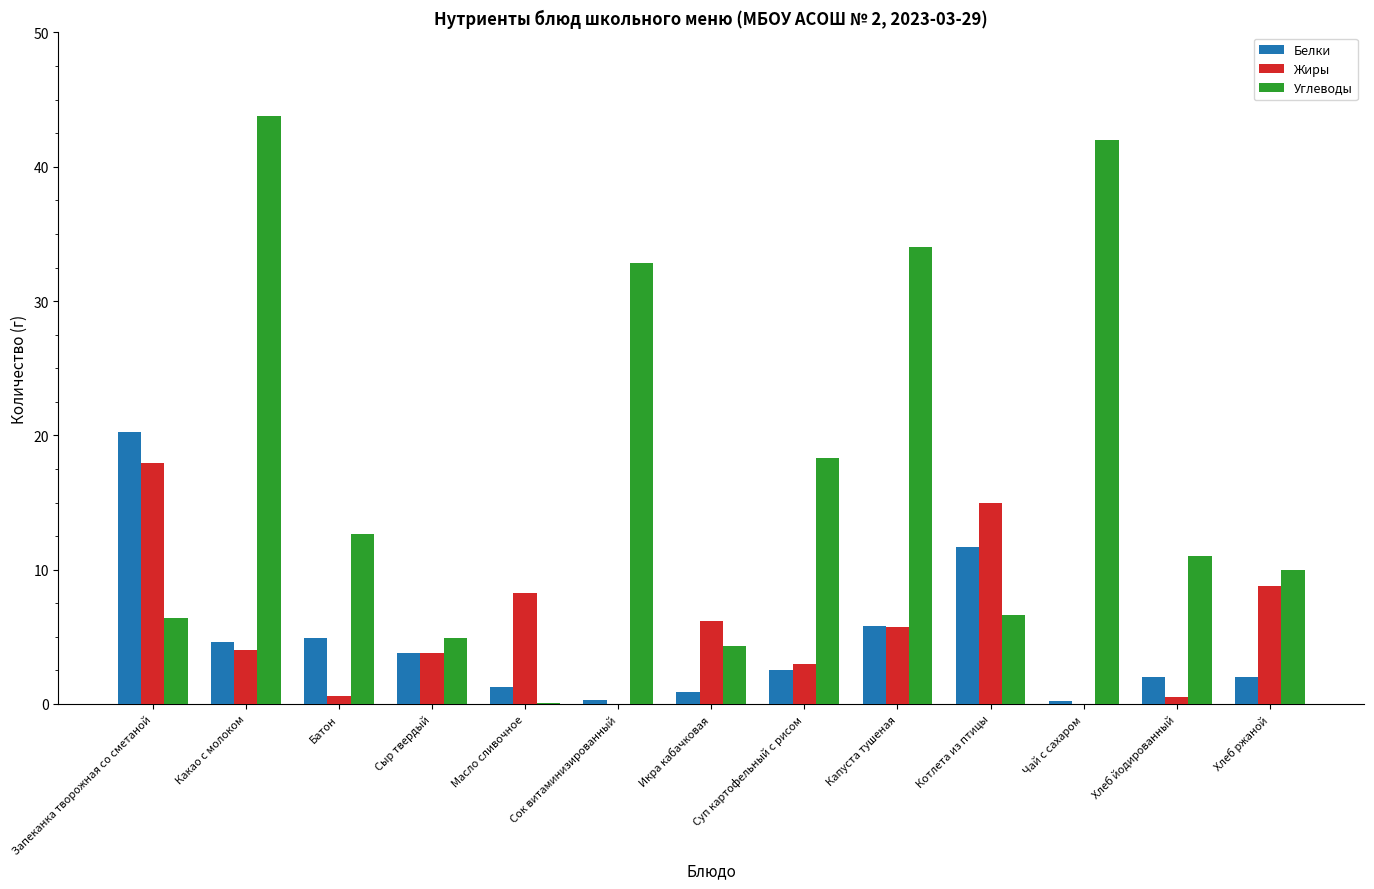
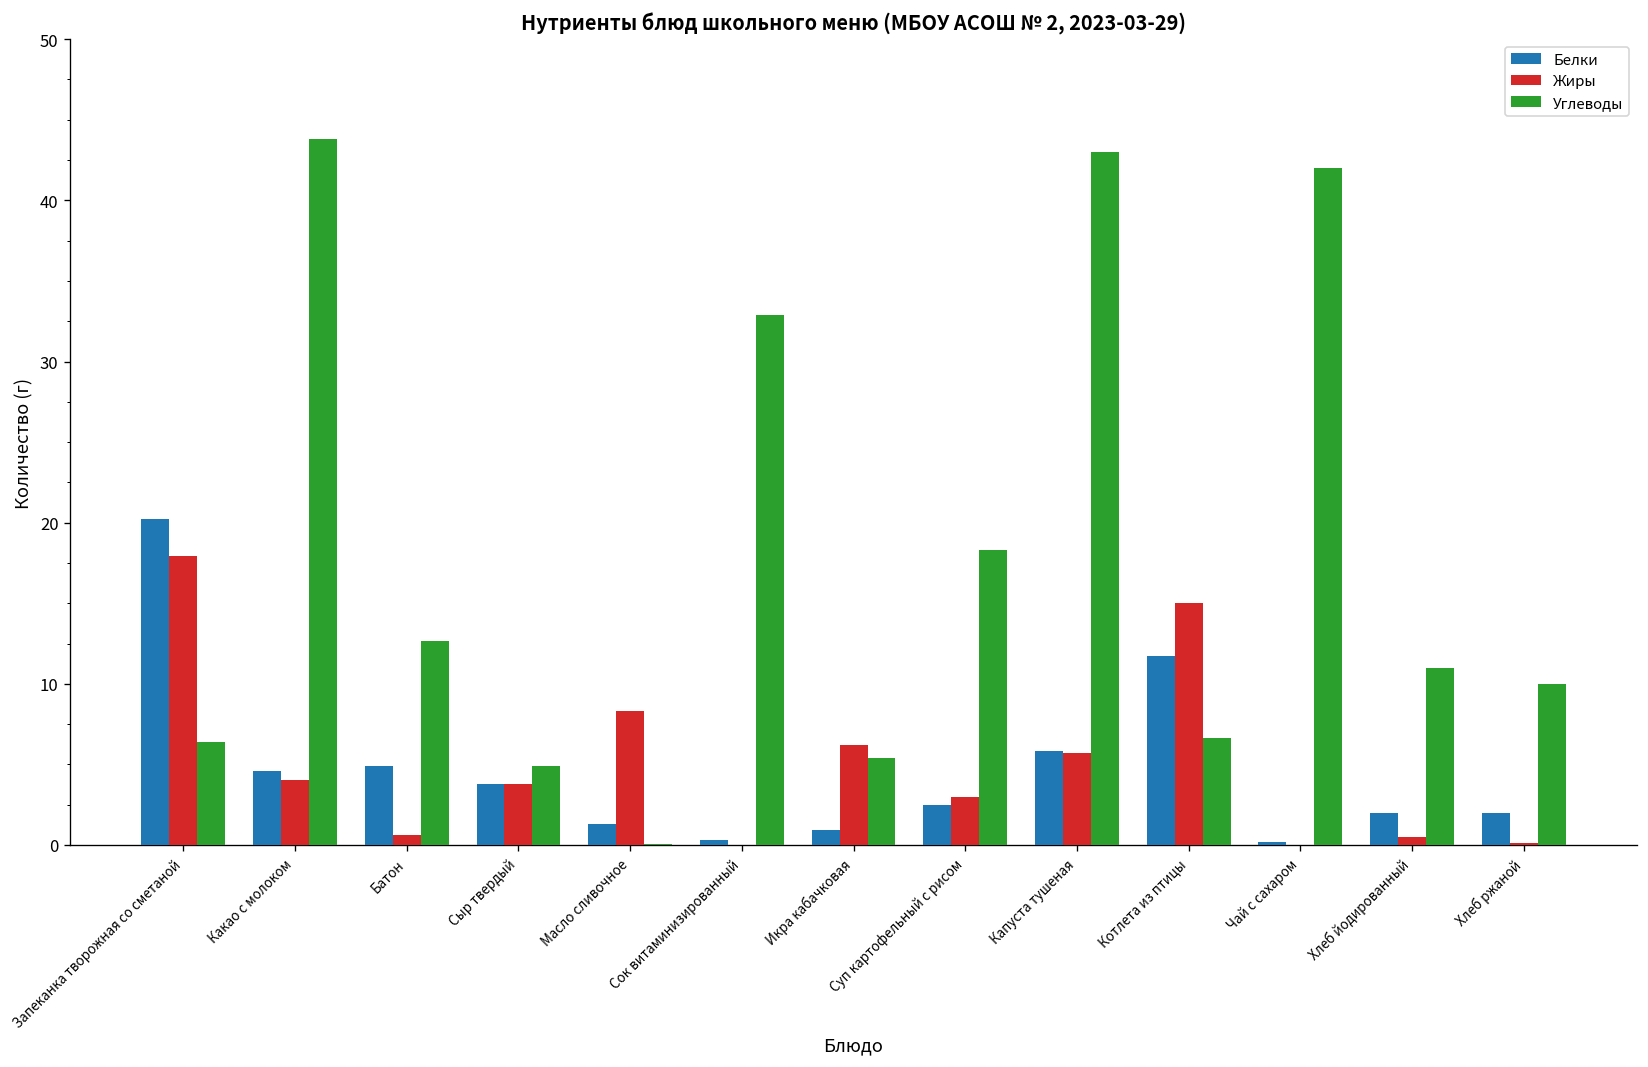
Углеводы, Икра кабачковая: 4.3 -> 5.4
Углеводы, Капуста тушеная: 34 -> 43
Жиры, Хлеб ржаной: 8.8 -> 0.1
